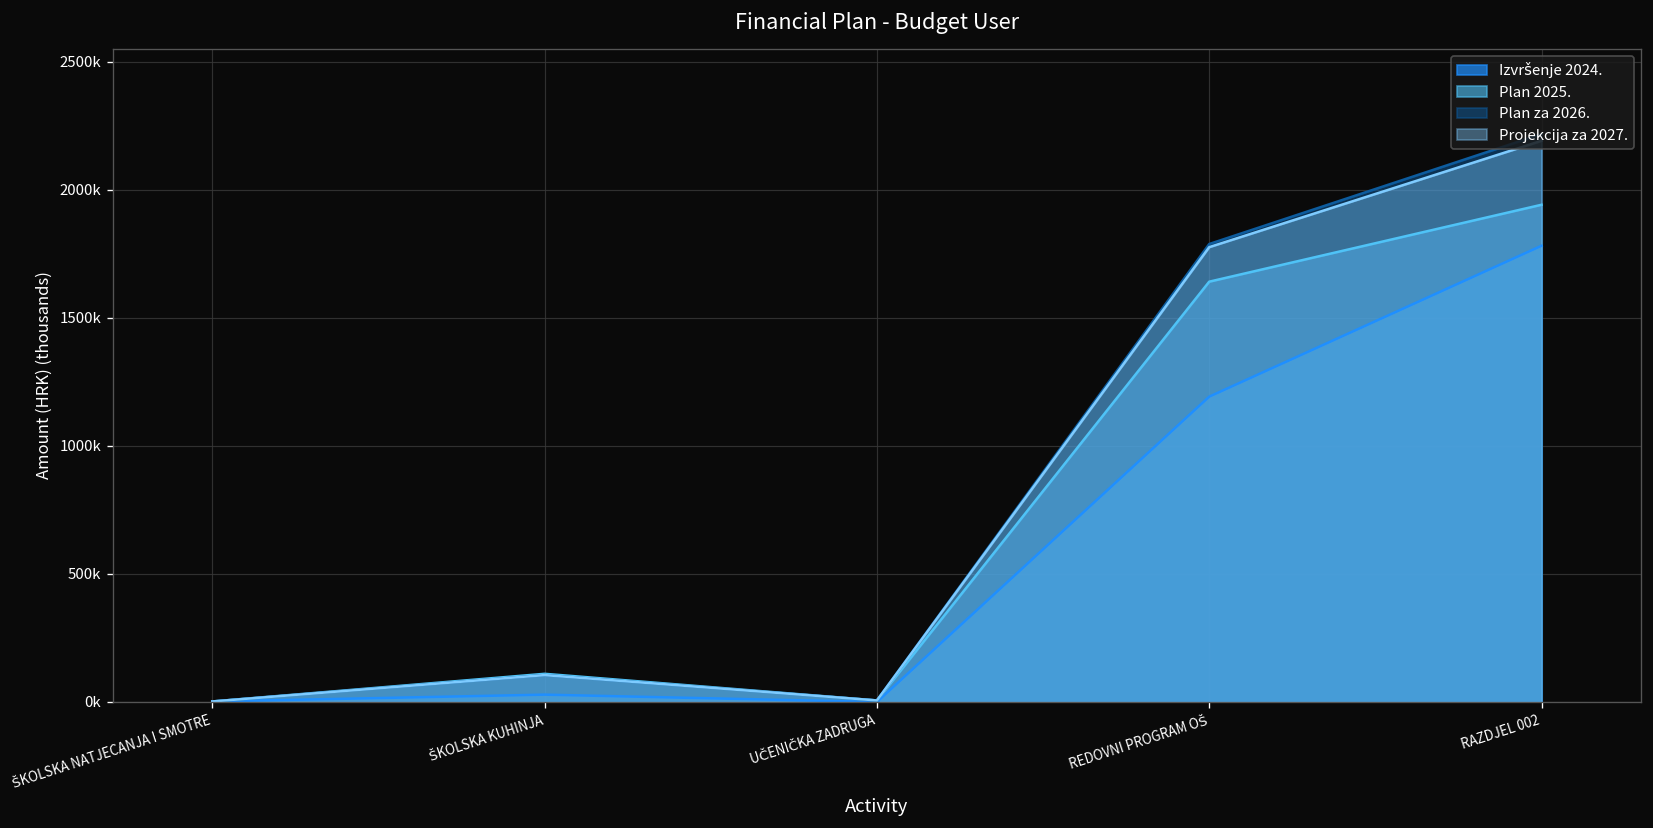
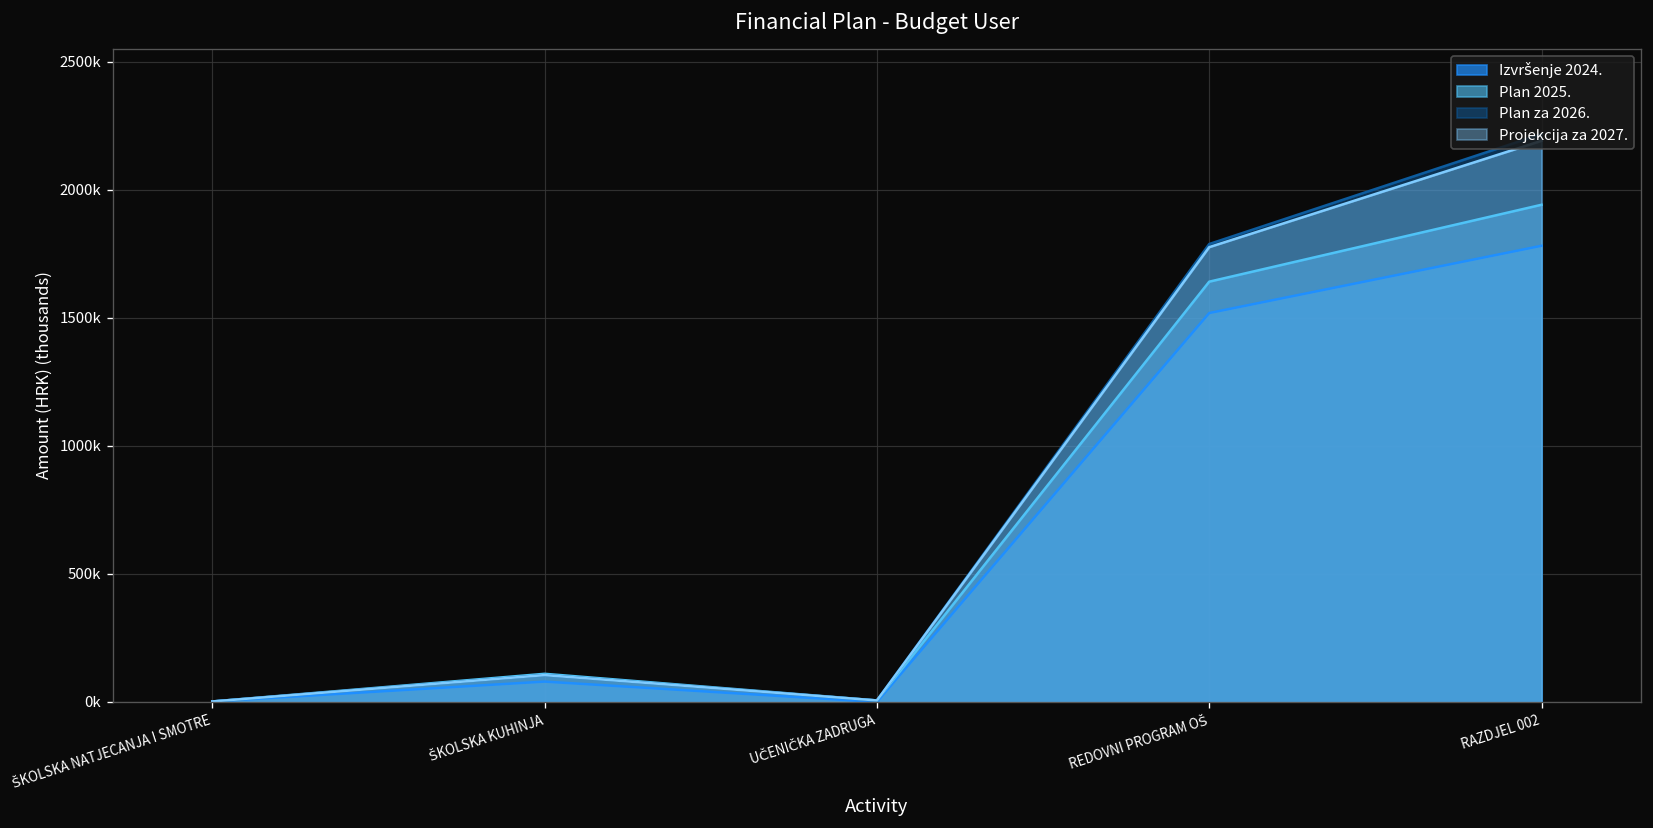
Izvršenje 2024., ŠKOLSKA KUHINJA: 30000 -> 80000
Izvršenje 2024., REDOVNI PROGRAM OŠ: 1190000 -> 1520000
